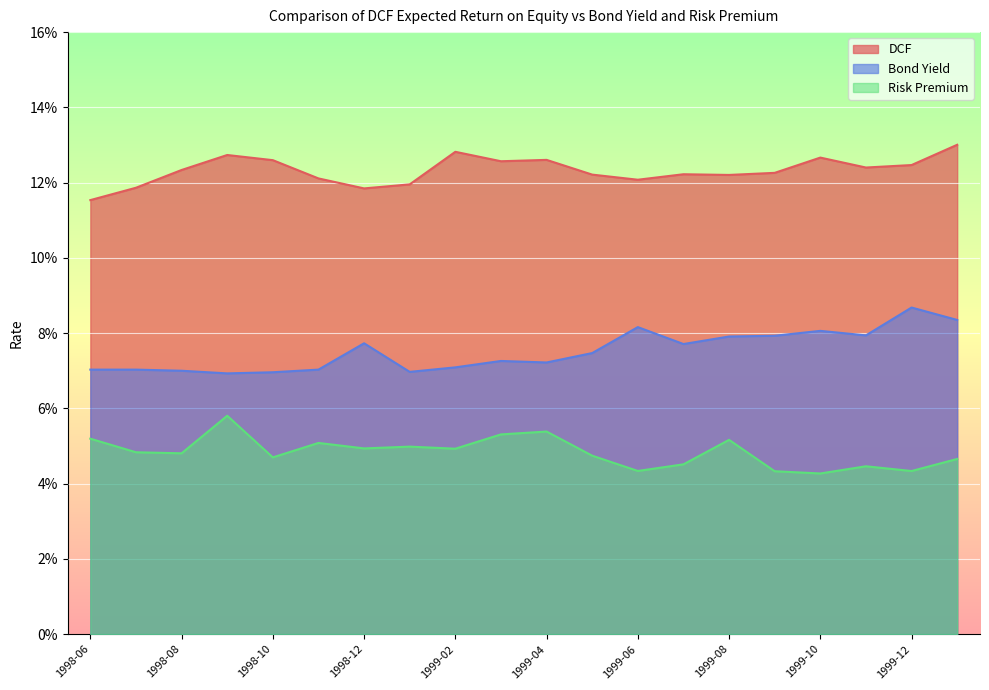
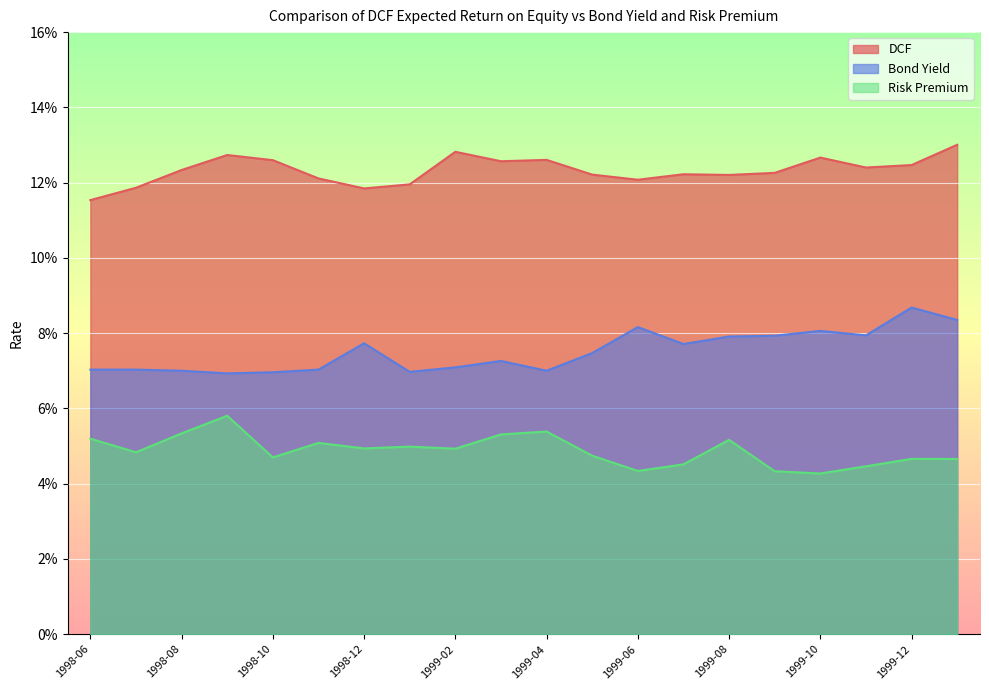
Risk Premium, 1998-08: 4.8% -> 5.3%
Bond Yield, 1999-04: 7.2% -> 7.0%
Risk Premium, 1999-12: 4.3% -> 4.7%
